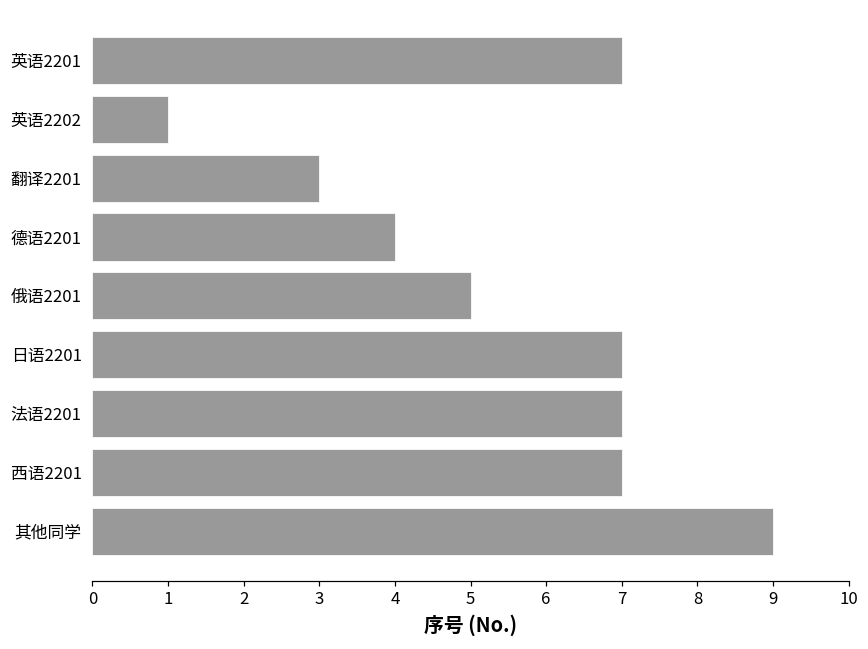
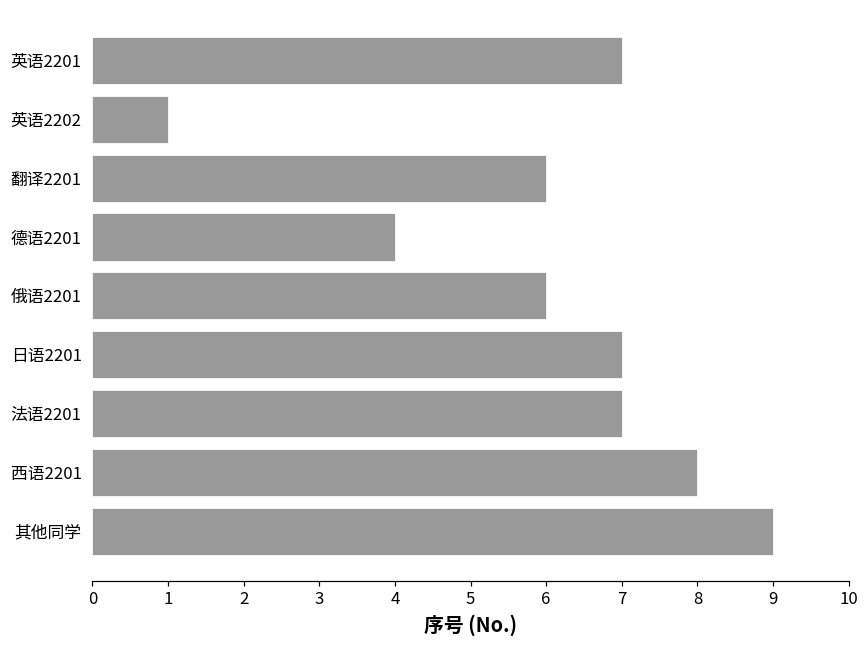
翻译2201: 3 -> 6
俄语2201: 5 -> 6
西语2201: 7 -> 8
